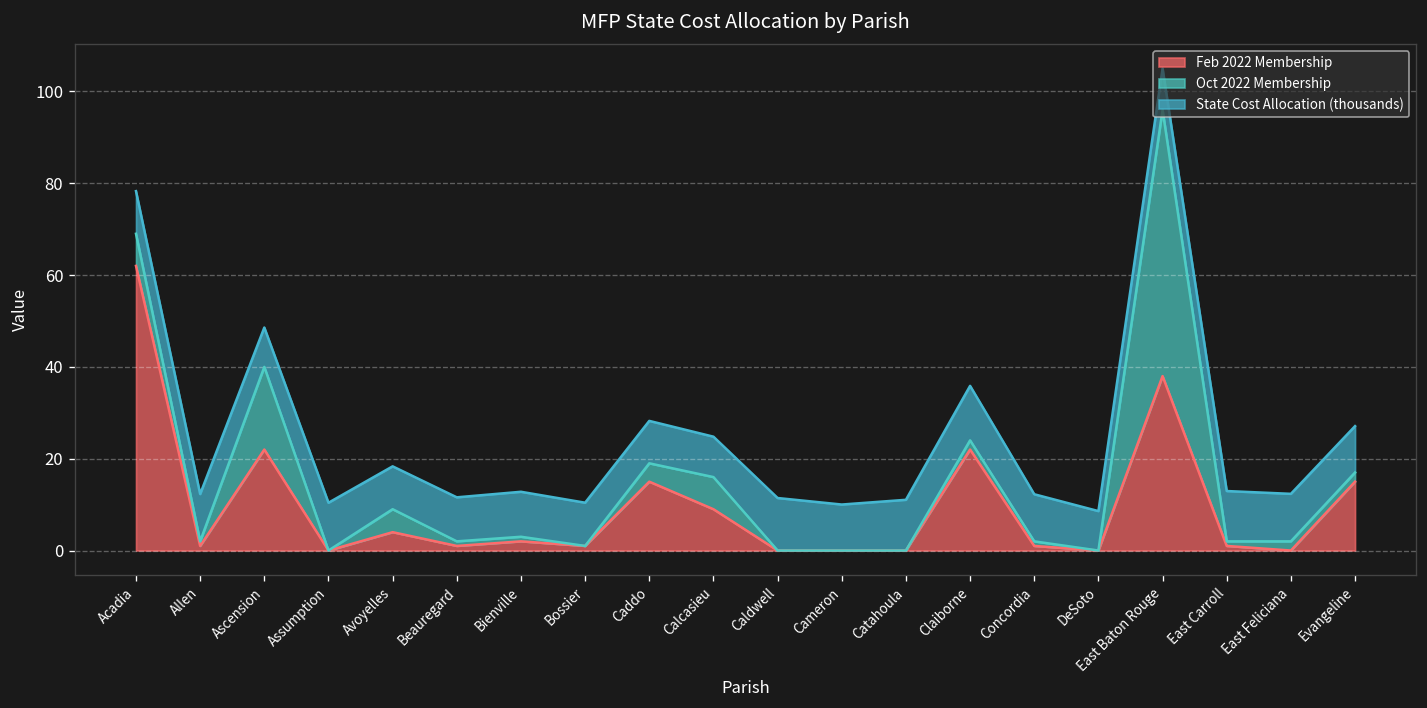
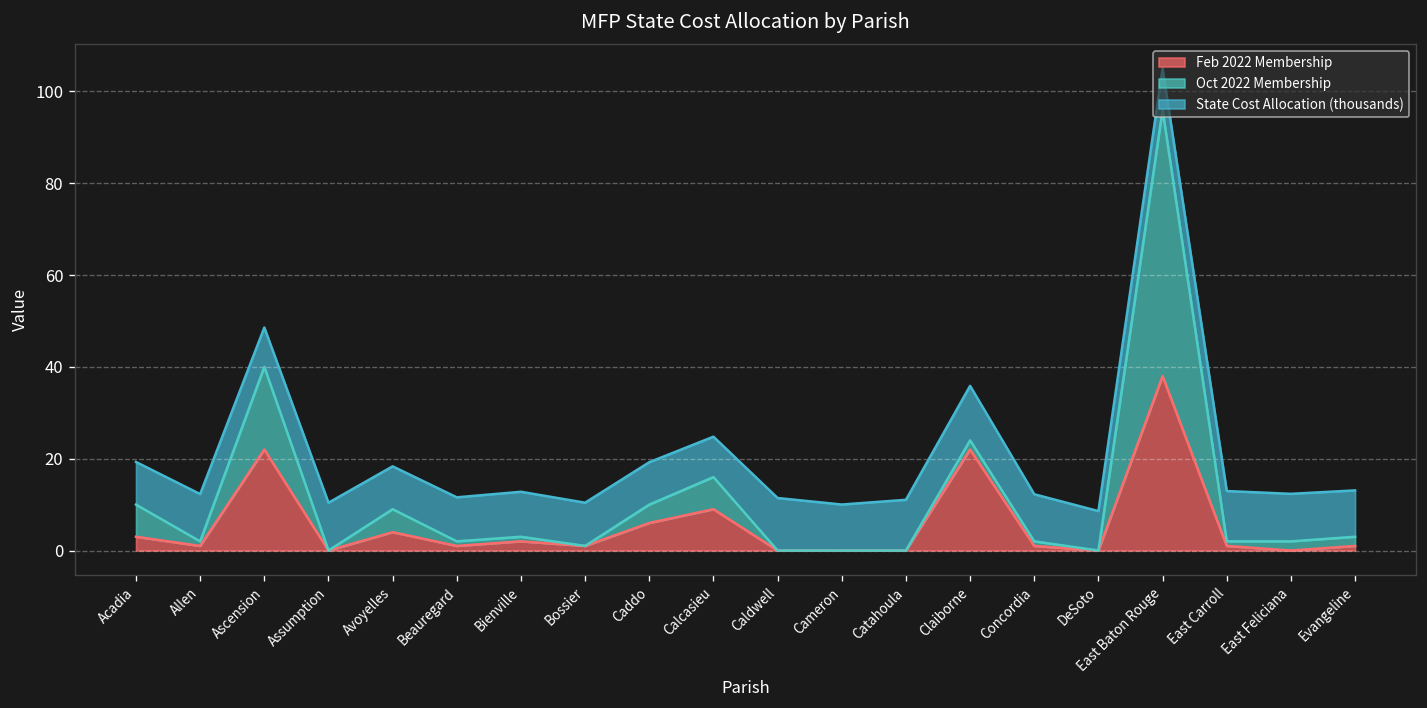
Feb 2022 Membership, Acadia: 62 -> 3
Feb 2022 Membership, Caddo: 15 -> 6
Feb 2022 Membership, Evangeline: 15 -> 1
